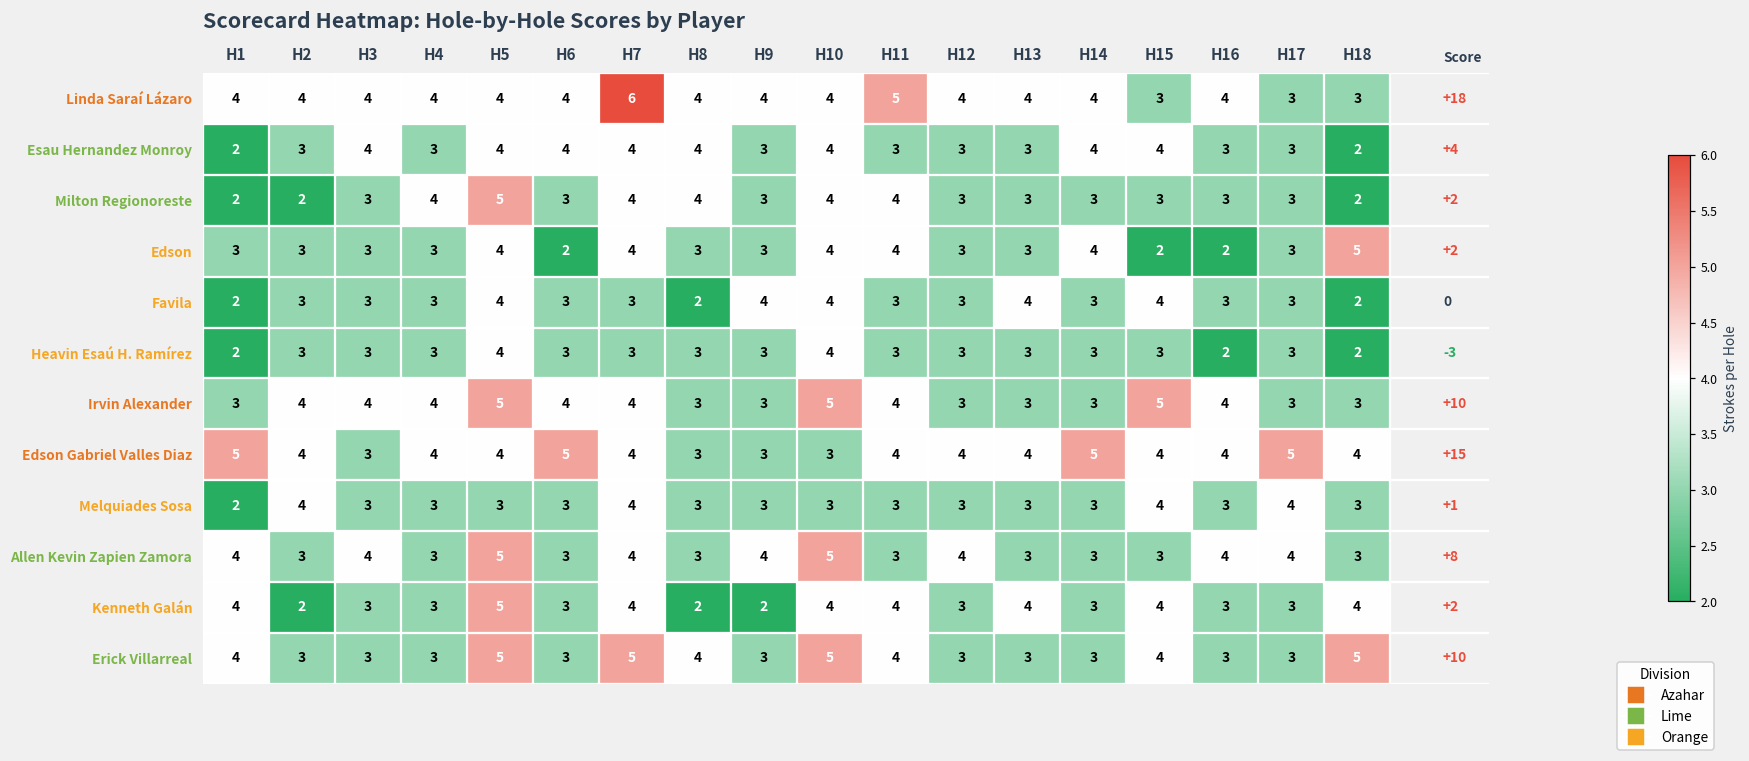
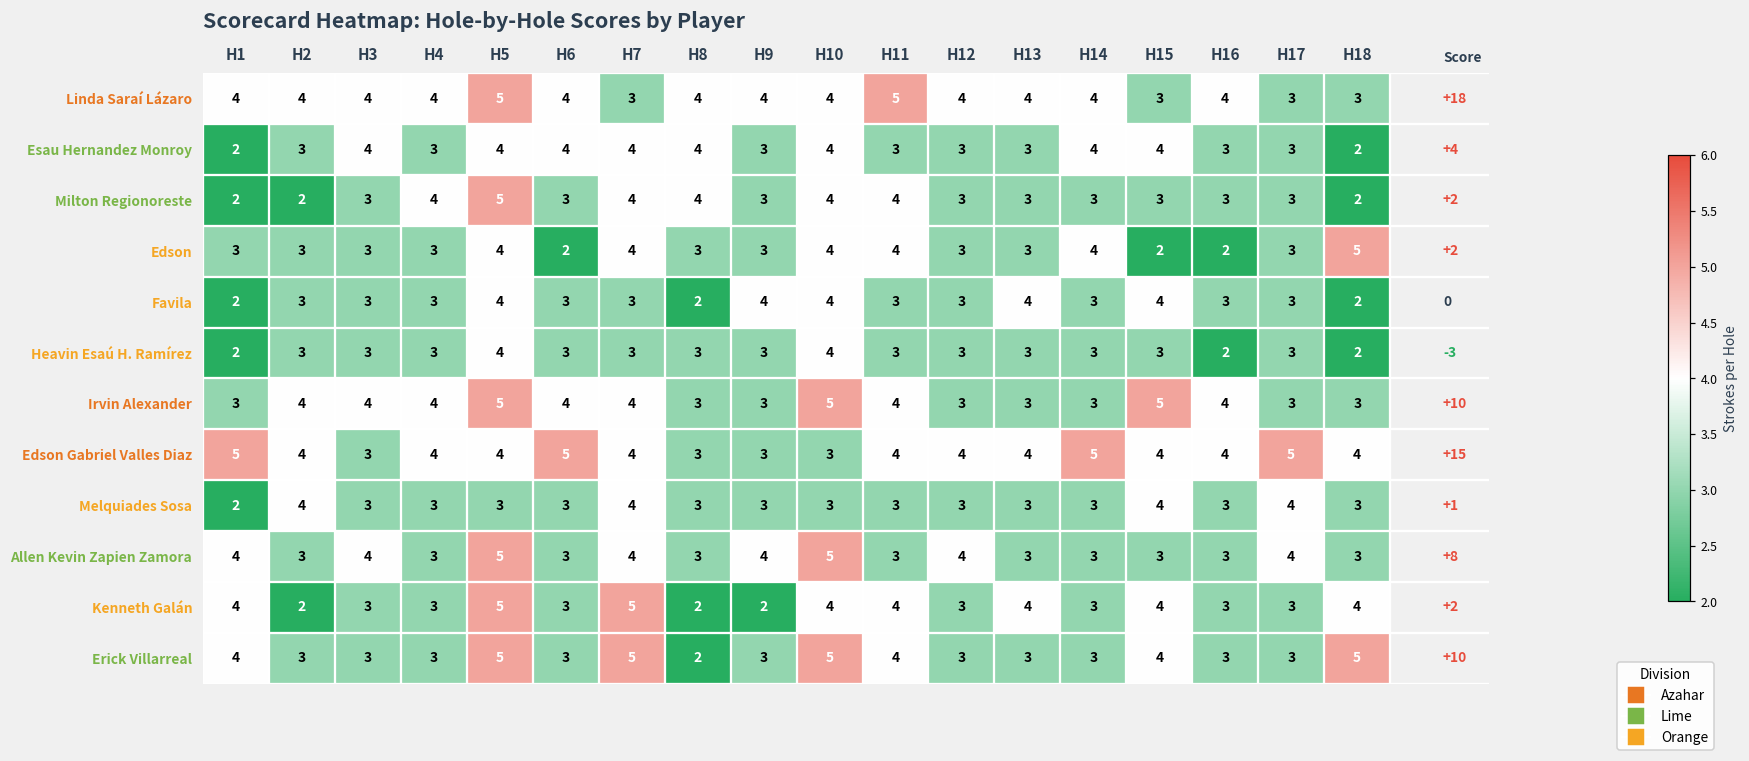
Linda Saraí Lázaro, H5: 4 -> 5
Linda Saraí Lázaro, H7: 6 -> 3
Allen Kevin Zapien Zamora, H16: 4 -> 3
Kenneth Galán, H7: 4 -> 5
Erick Villarreal, H8: 4 -> 2
